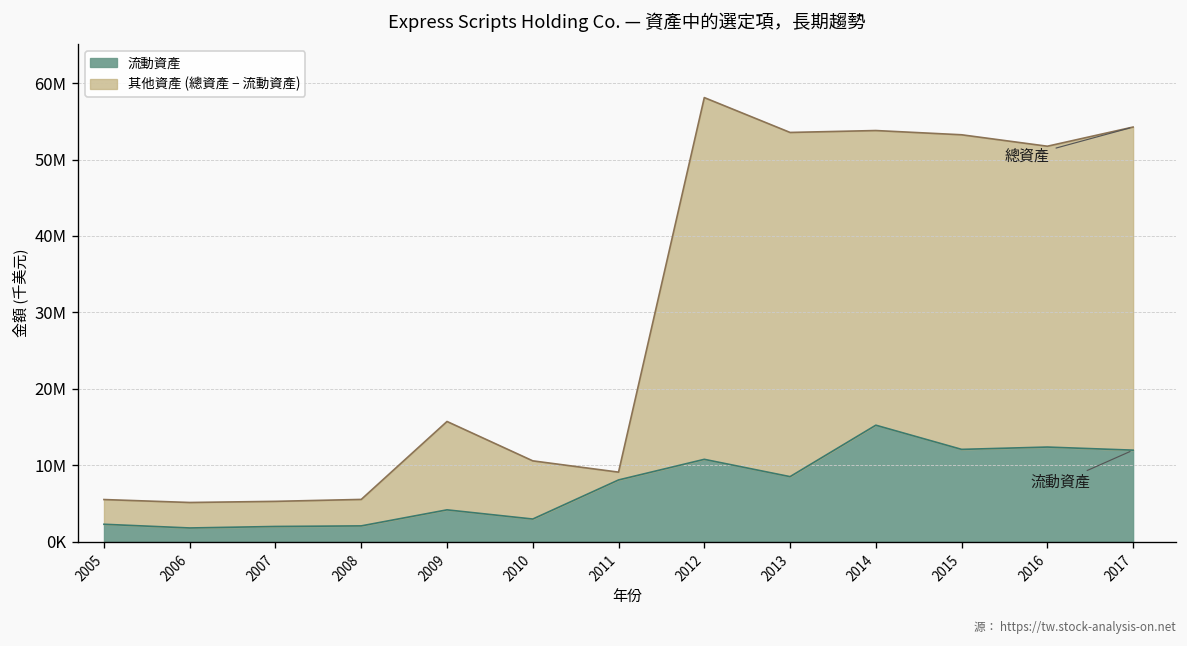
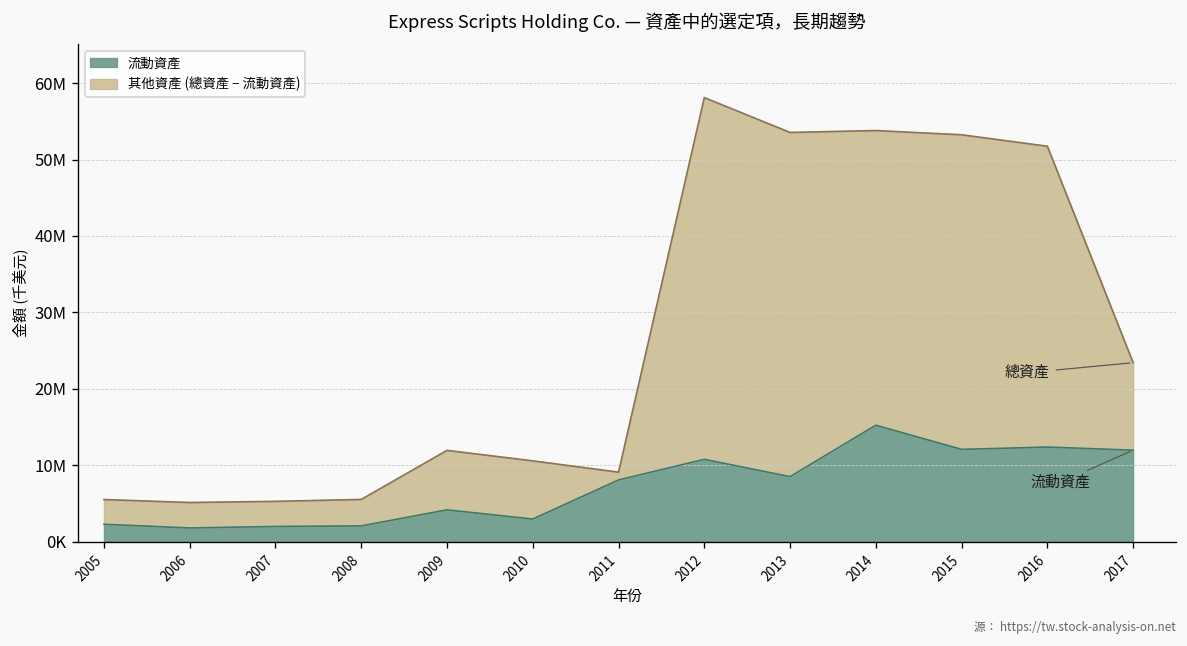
其他資產 (總資產 − 流動資產), 2009: 16000000 -> 12000000
其他資產 (總資產 − 流動資產), 2017: 54000000 -> 23000000
